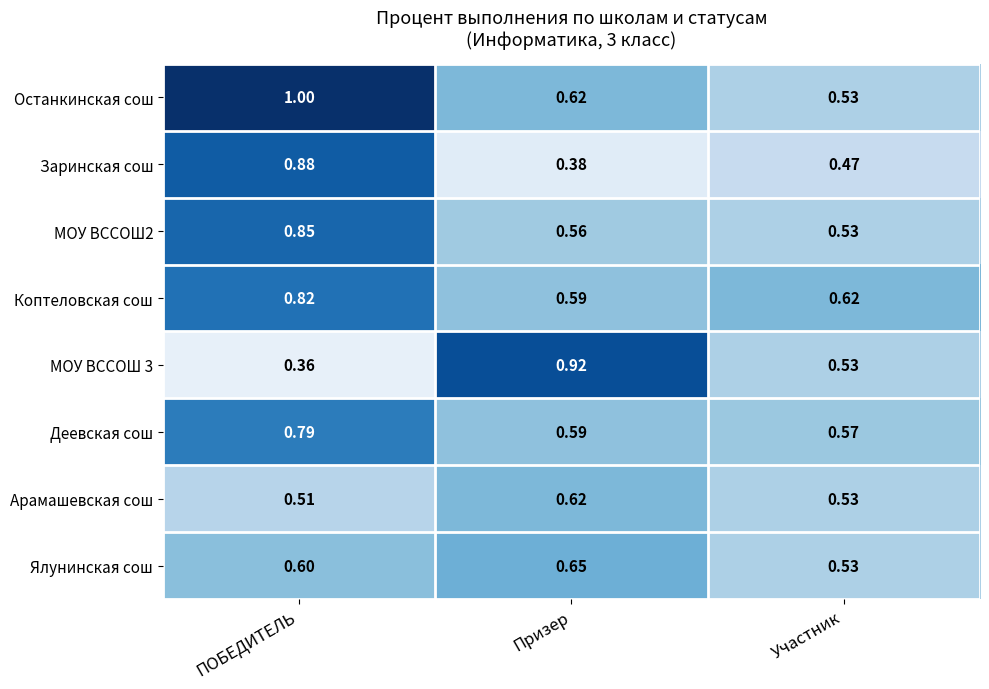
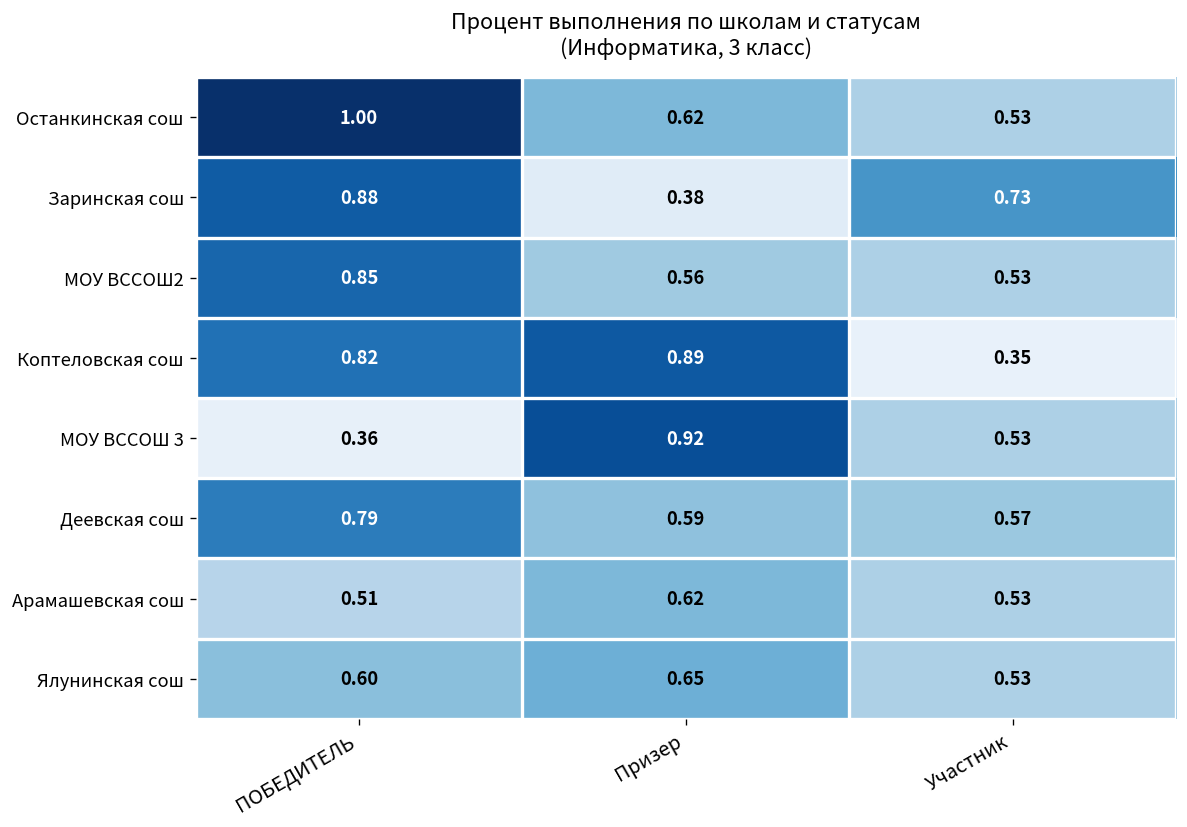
Заринская сош, Участник: 0.47 -> 0.73
Коптеловская сош, Призер: 0.59 -> 0.89
Коптеловская сош, Участник: 0.62 -> 0.35
